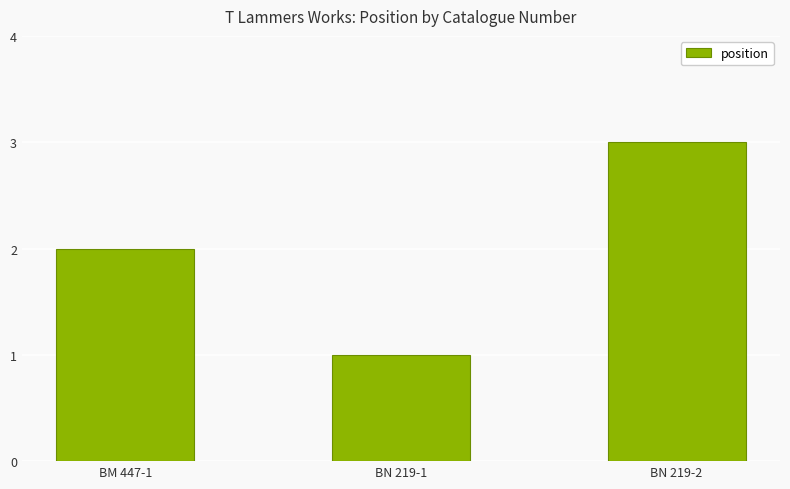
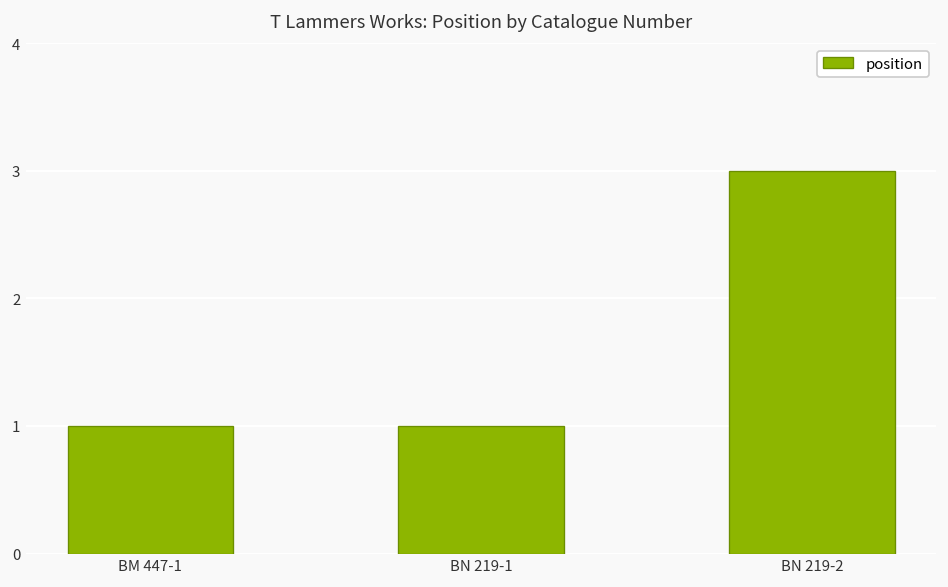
BM 447-1: 2 -> 1
